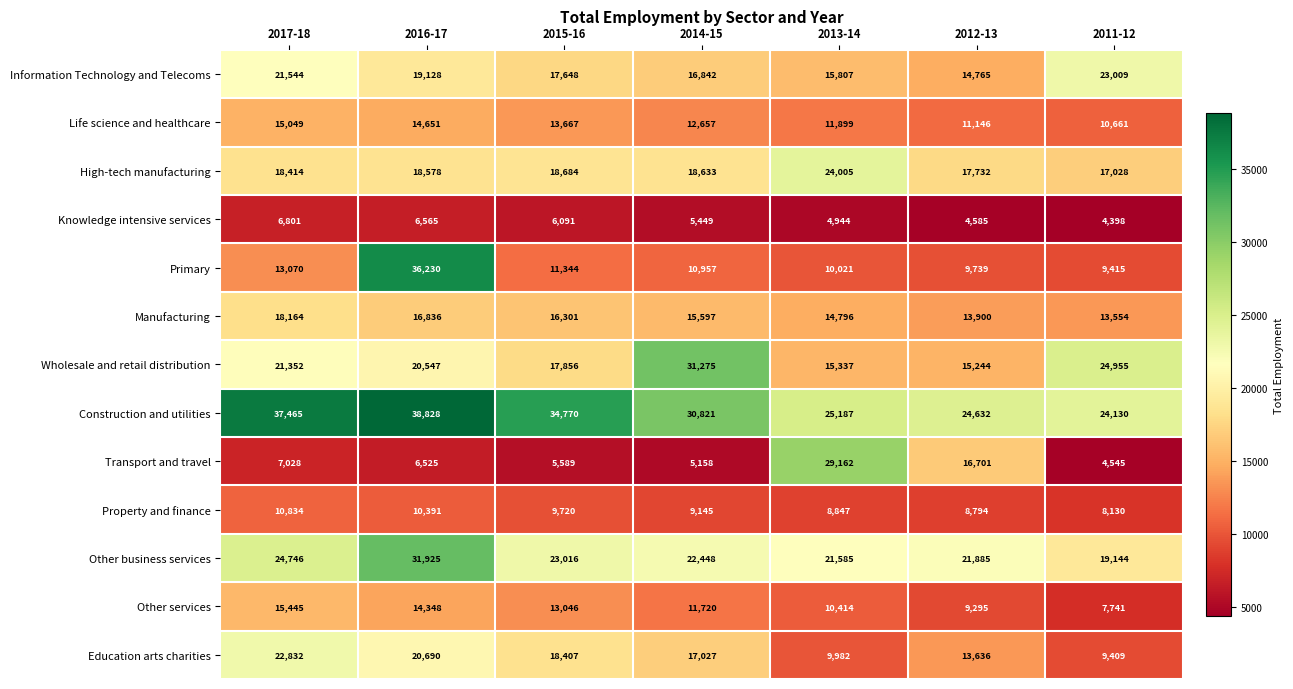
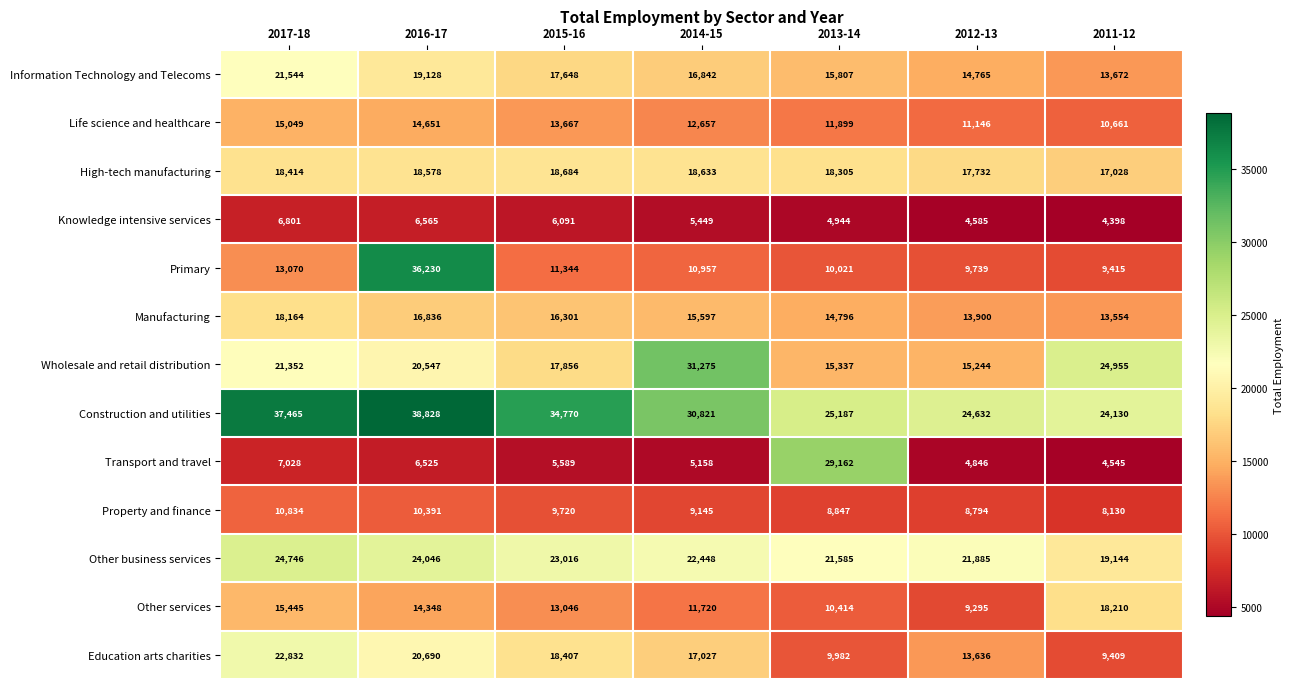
Information Technology and Telecoms, 2011-12: 23,009 -> 13,672
High-tech manufacturing, 2013-14: 24,005 -> 18,305
Transport and travel, 2012-13: 16,701 -> 4,846
Other business services, 2016-17: 31,925 -> 24,046
Other services, 2011-12: 7,741 -> 18,210
